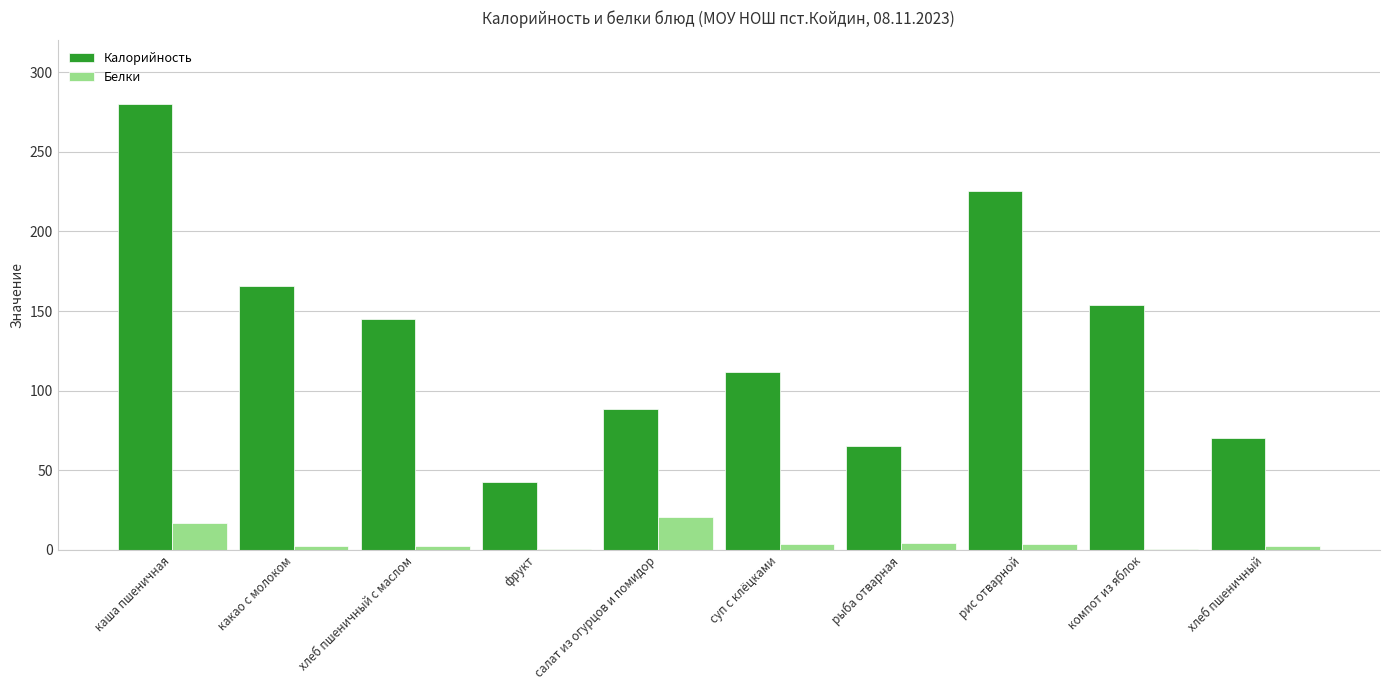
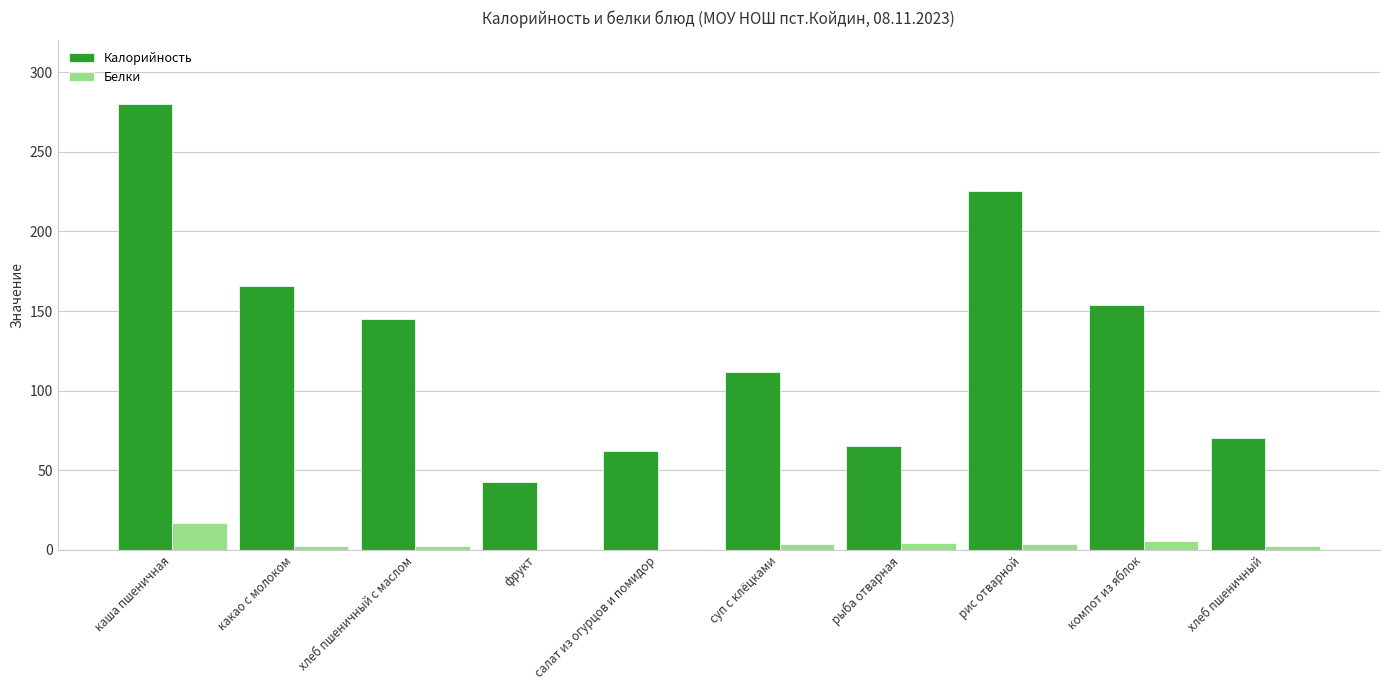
Калорийность, салат из огурцов и помидор: 88 -> 62
Белки, салат из огурцов и помидор: 21 -> 0
Белки, компот из яблок: 0 -> 6
